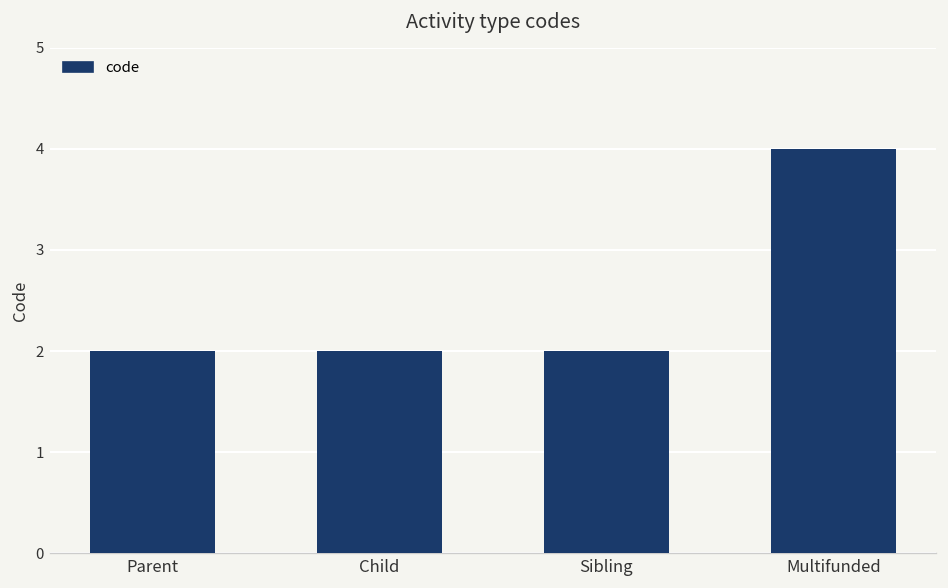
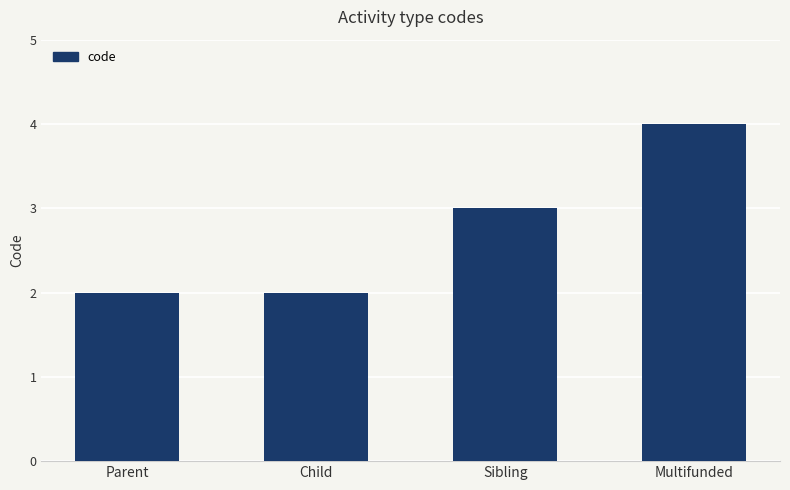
Sibling: 2 -> 3
